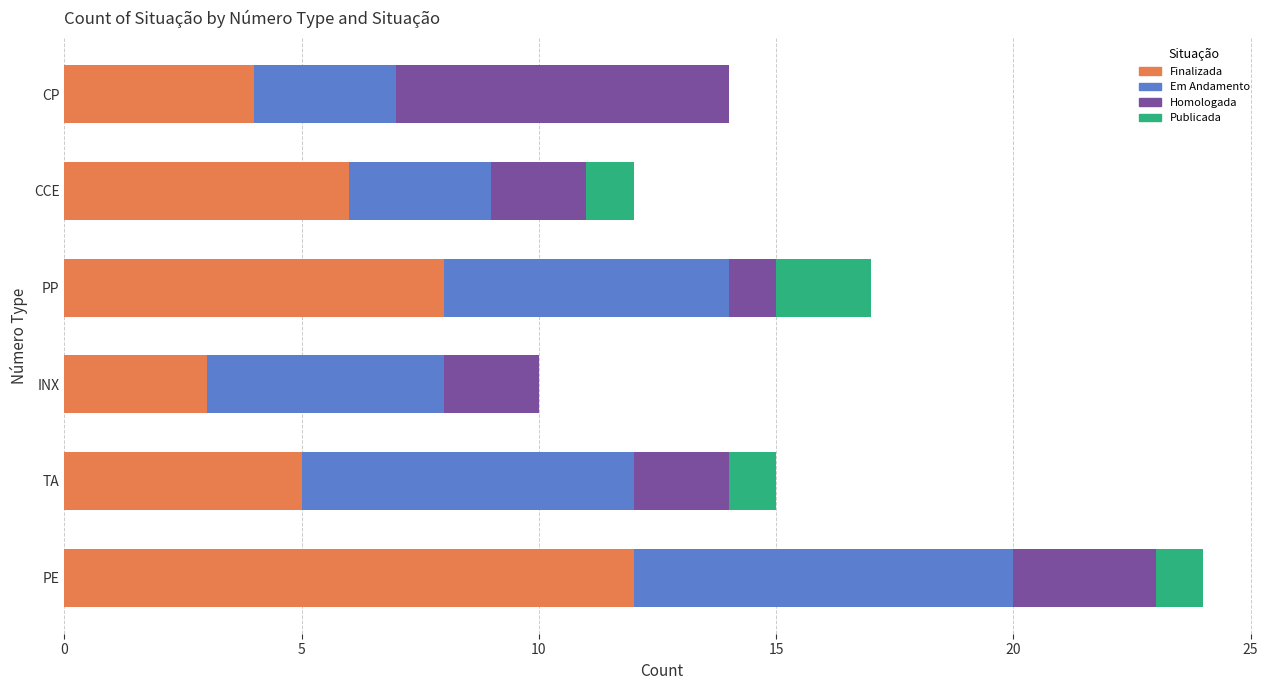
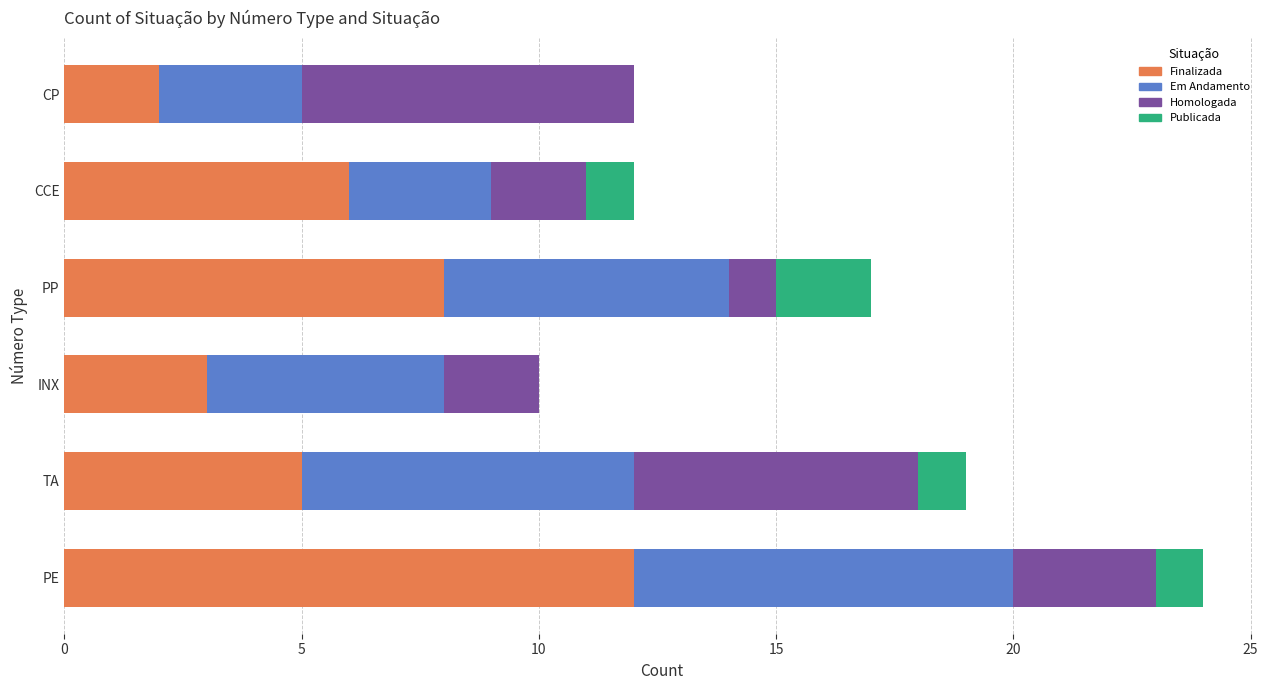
Finalizada, CP: 4 -> 2
Homologada, TA: 2 -> 6
